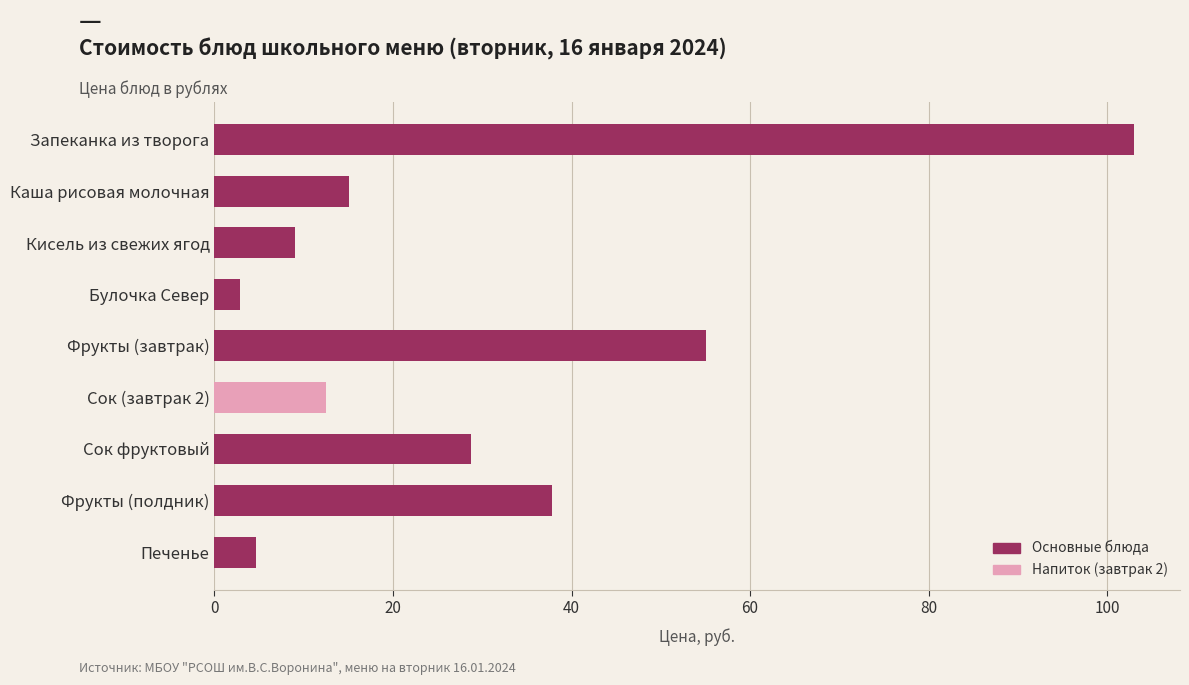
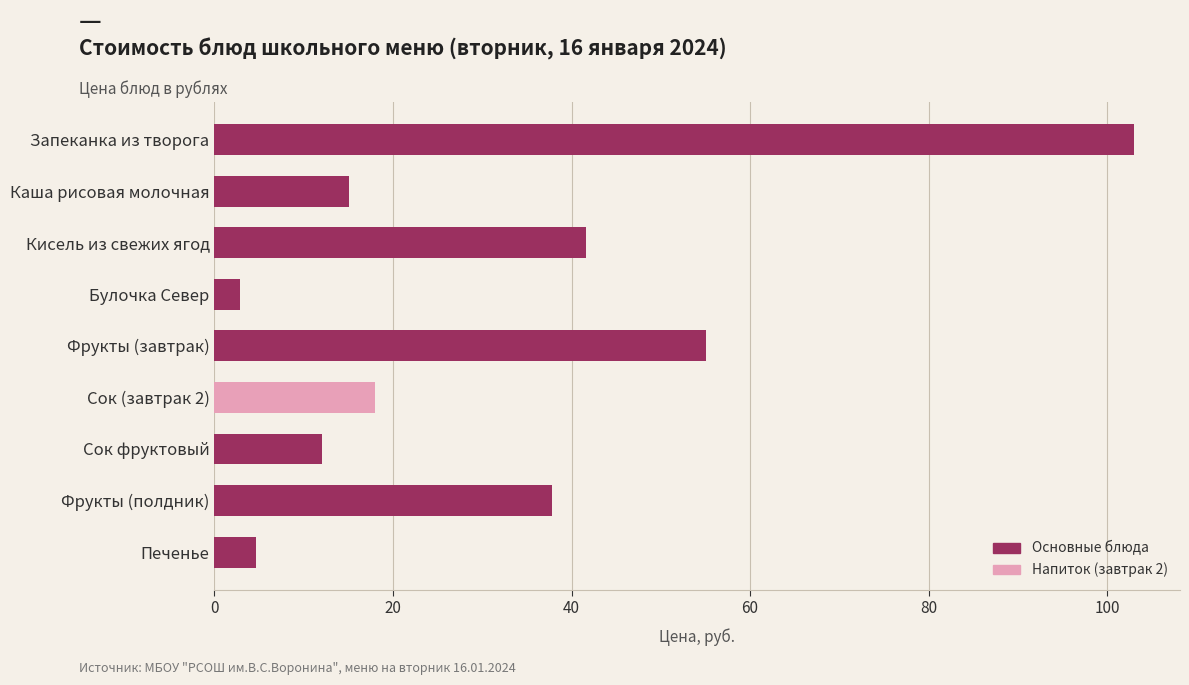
Кисель из свежих ягод: 9 -> 42
Сок (завтрак 2): 13 -> 18
Сок фруктовый: 29 -> 12
